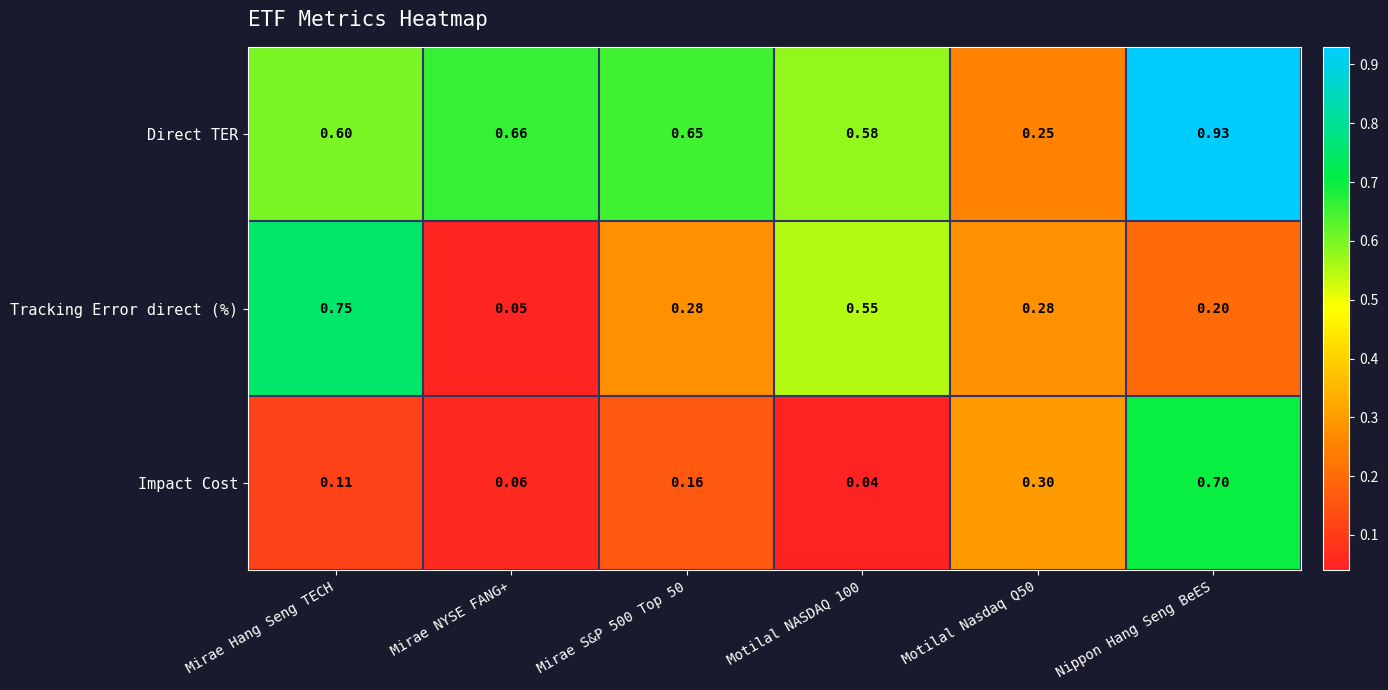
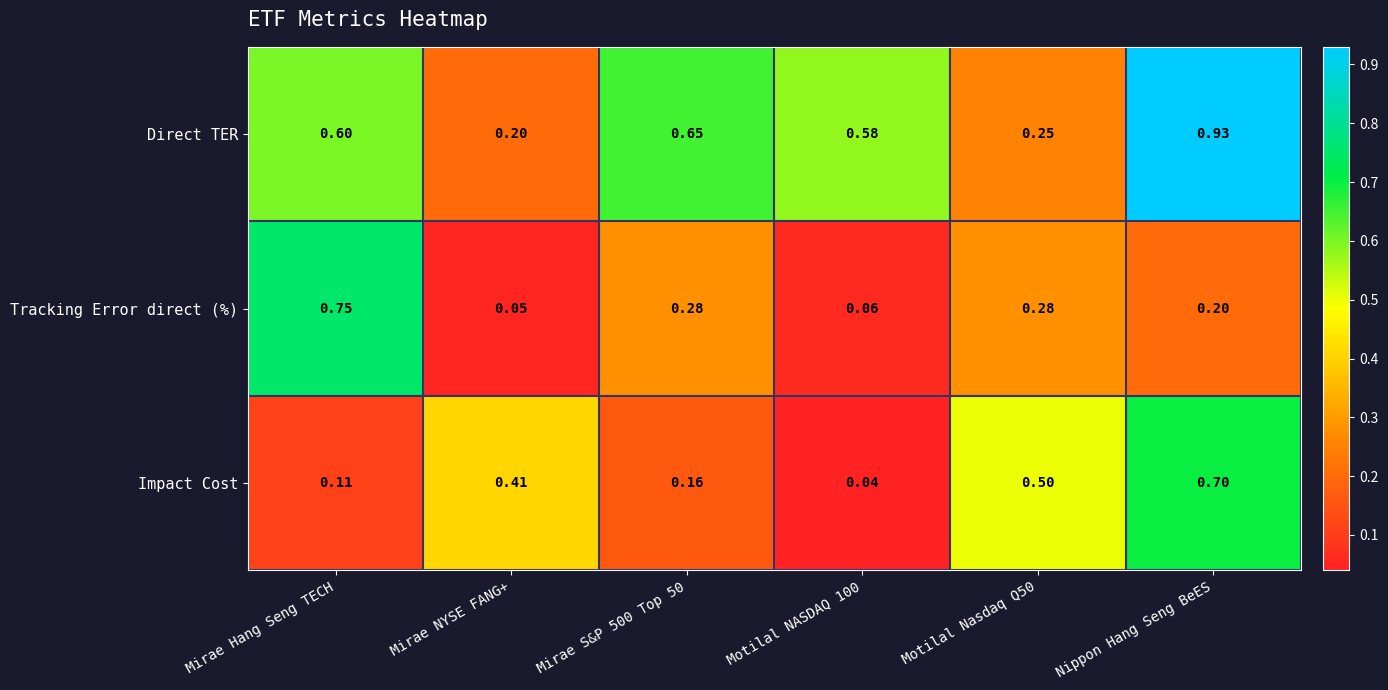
Direct TER, Mirae NYSE FANG+: 0.66 -> 0.20
Tracking Error direct (%), Motilal NASDAQ 100: 0.55 -> 0.06
Impact Cost, Mirae NYSE FANG+: 0.06 -> 0.41
Impact Cost, Motilal Nasdaq Q50: 0.30 -> 0.50
